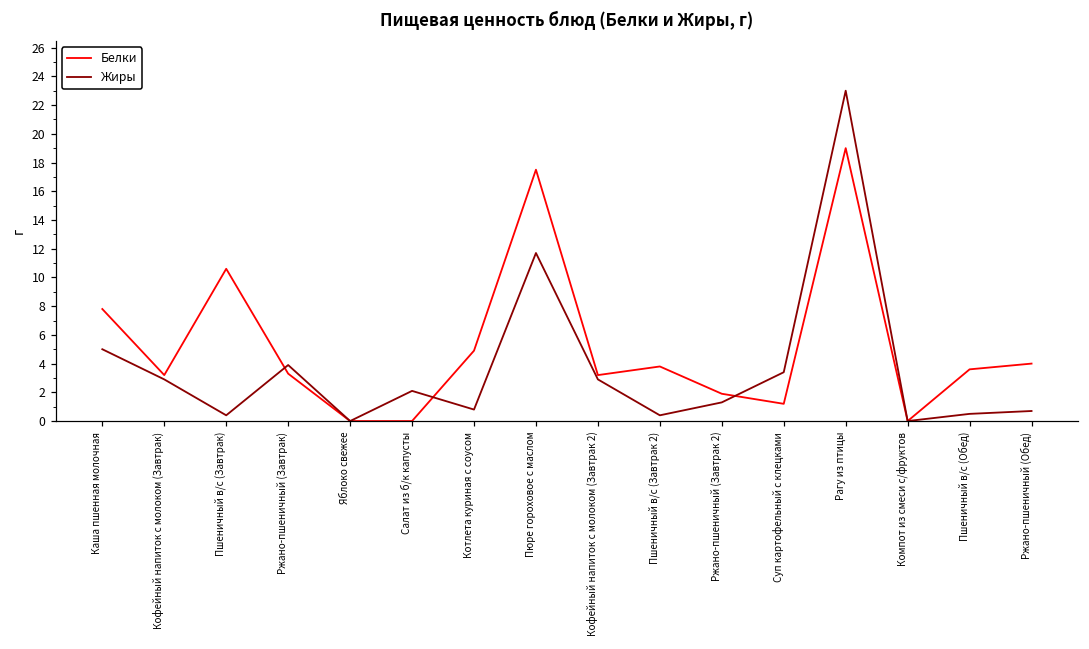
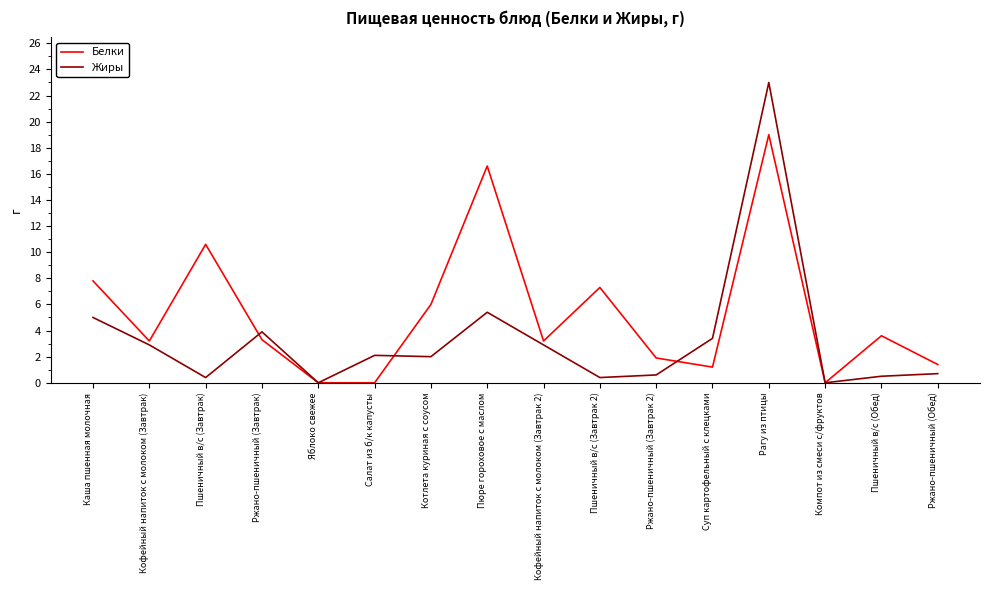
Белки, Котлета куриная с соусом: 4.9 -> 6.0
Жиры, Котлета куриная с соусом: 0.8 -> 2.0
Белки, Пюре гороховое с маслом: 17.5 -> 16.6
Жиры, Пюре гороховое с маслом: 11.7 -> 5.4
Белки, Пшеничный в/с (Завтрак 2): 3.8 -> 7.3
Жиры, Ржано-пшеничный (Завтрак 2): 1.3 -> 0.6
Белки, Ржано-пшеничный (Обед): 4.0 -> 1.4
